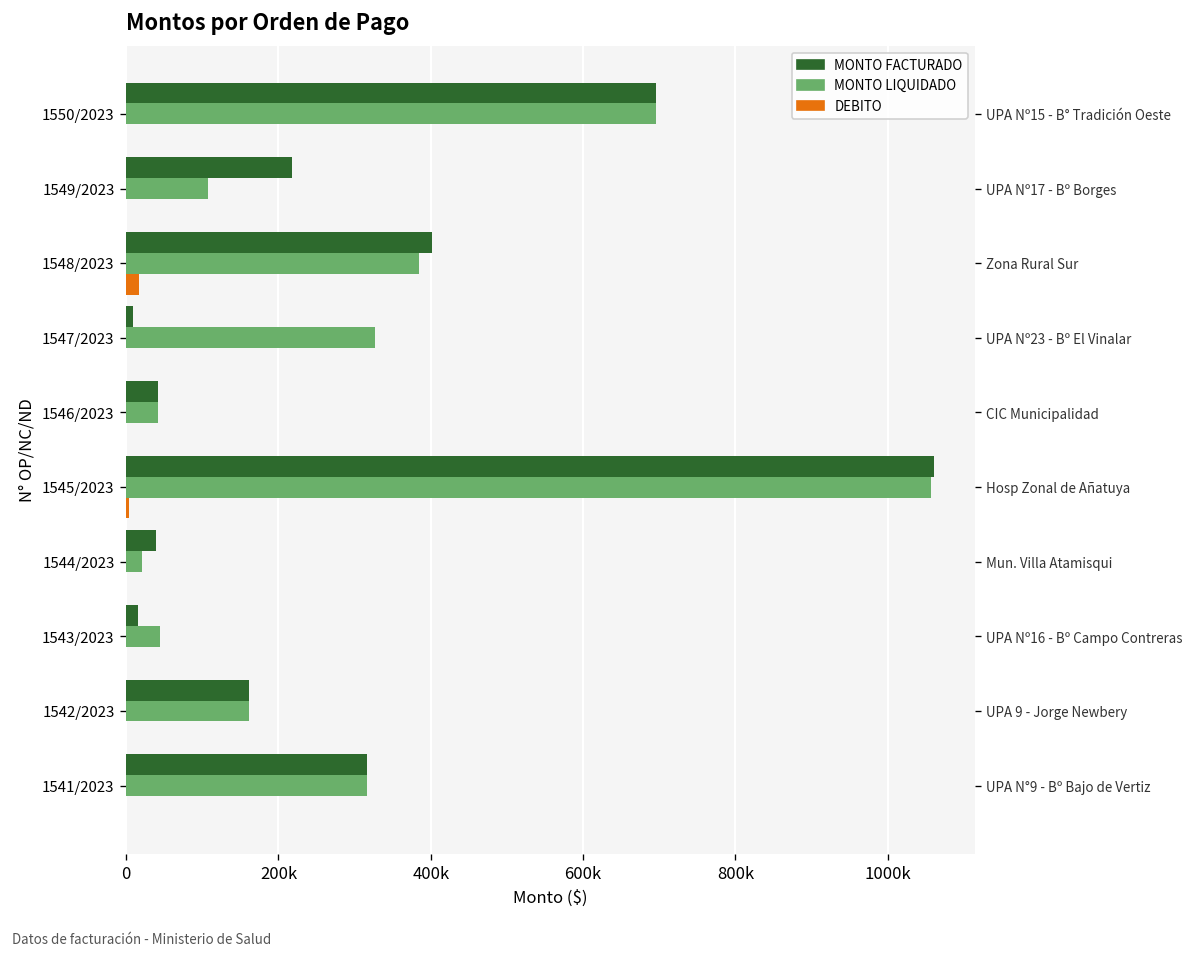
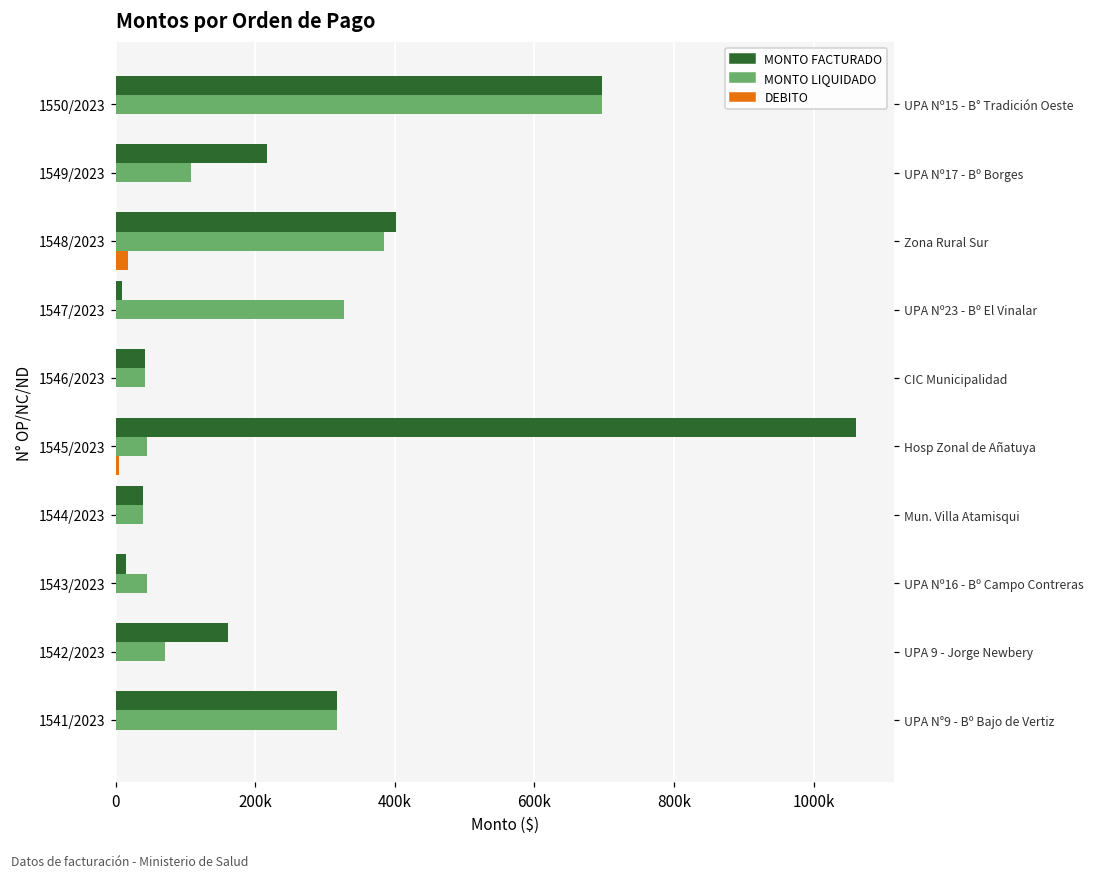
MONTO LIQUIDADO, 1545/2023: 1060000 -> 40000
MONTO LIQUIDADO, 1544/2023: 20000 -> 40000
MONTO LIQUIDADO, 1542/2023: 160000 -> 70000
